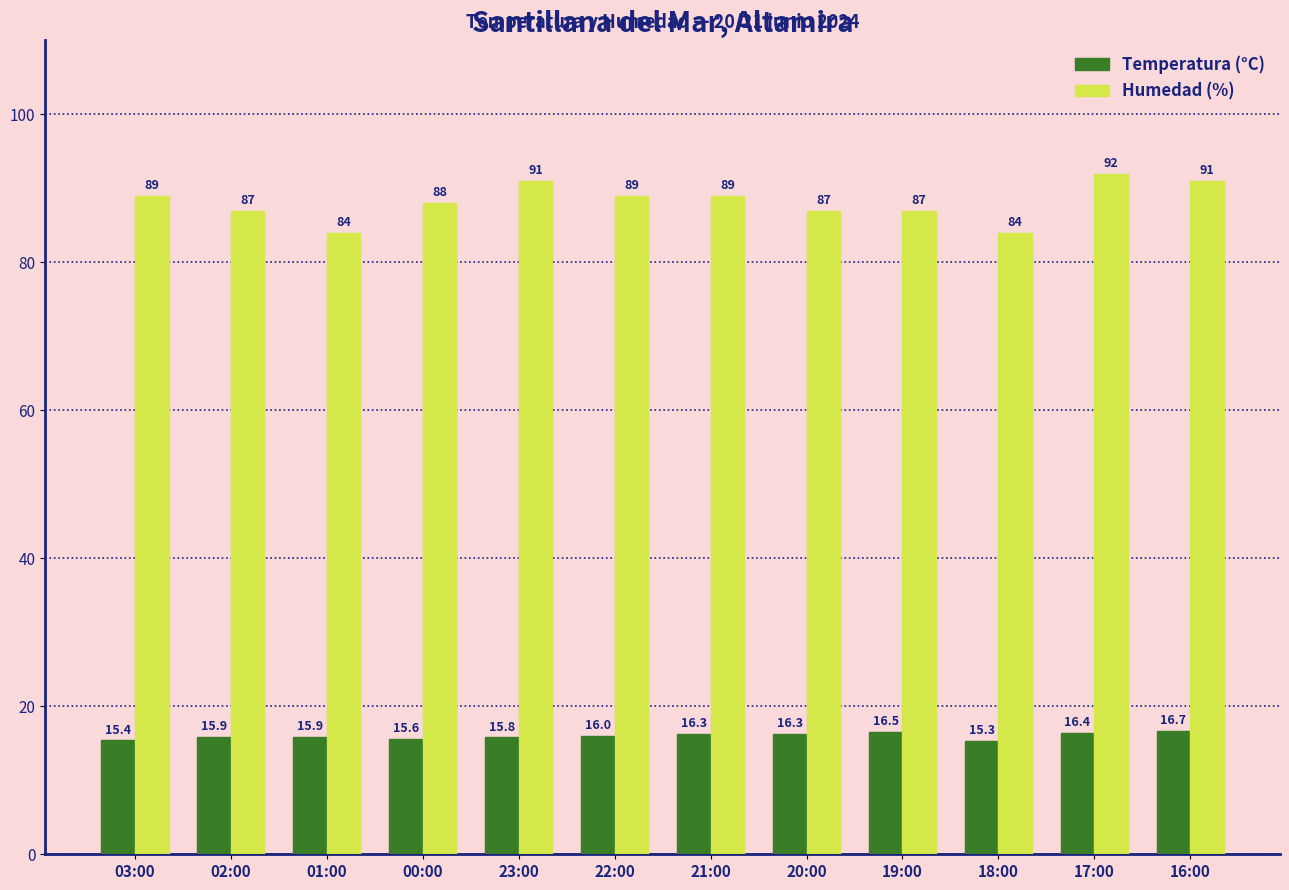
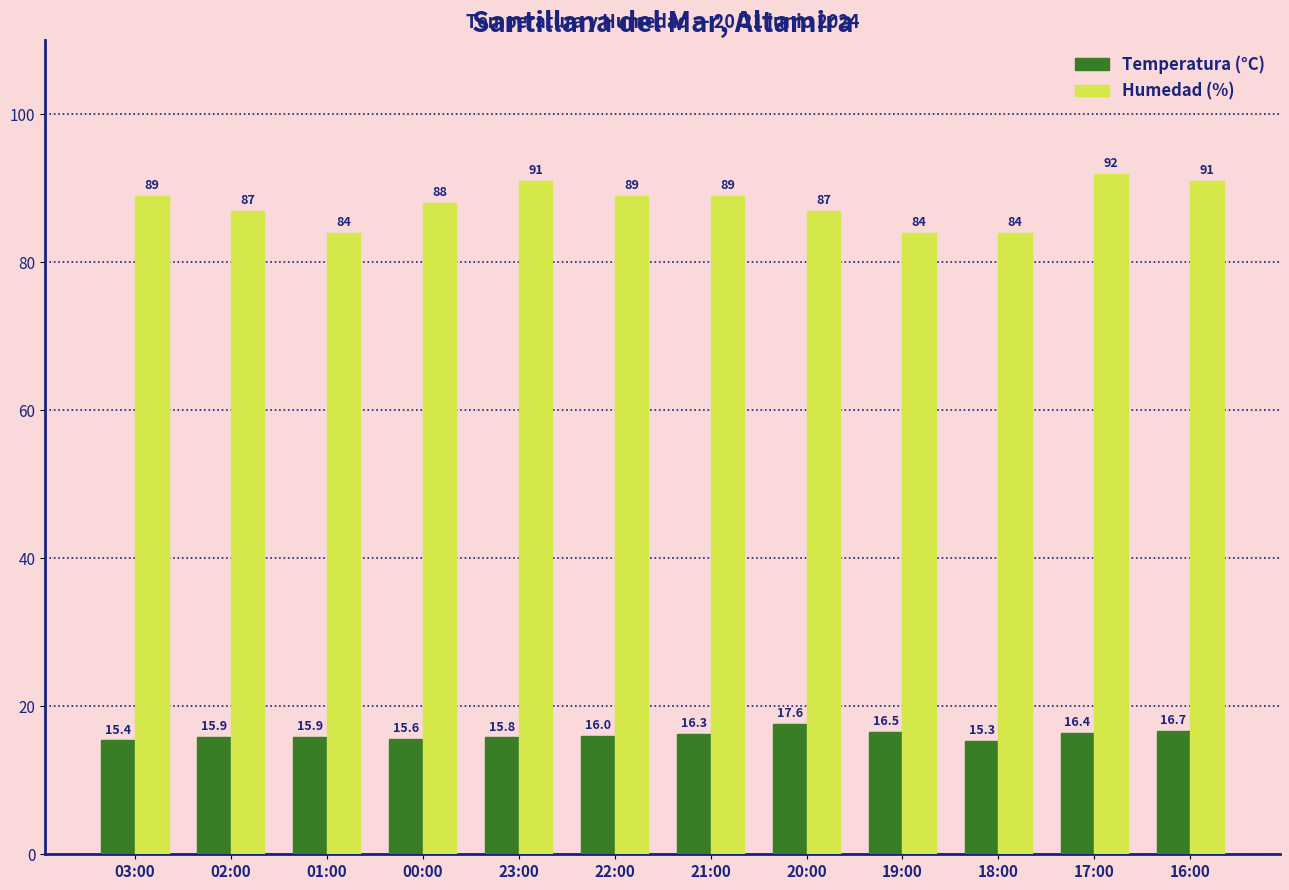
Temperatura (°C), 20:00: 16.3 -> 17.6
Humedad (%), 19:00: 87 -> 84
